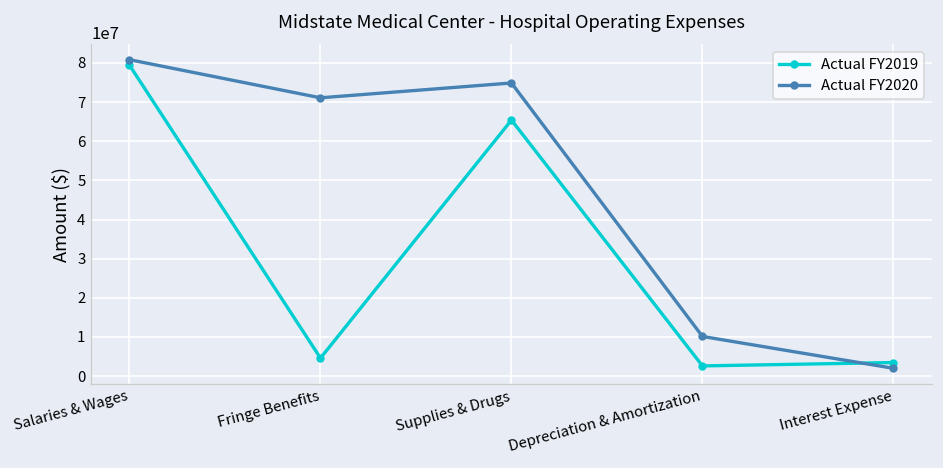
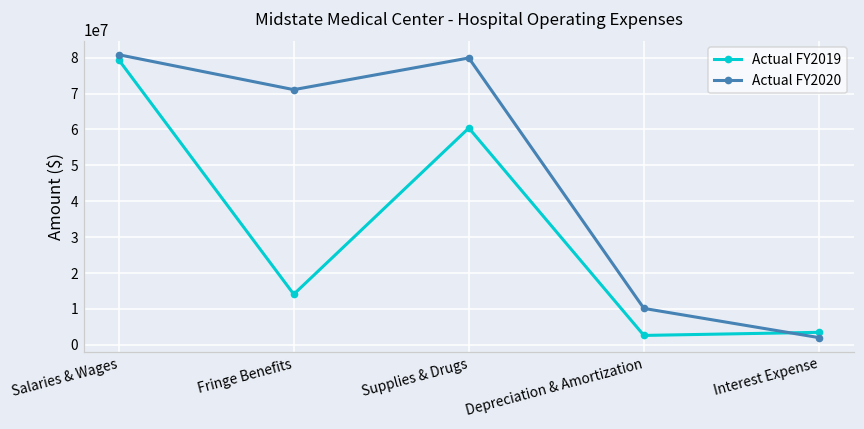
Actual FY2019, Fringe Benefits: 5000000 -> 14000000
Actual FY2019, Supplies & Drugs: 65000000 -> 60000000
Actual FY2020, Supplies & Drugs: 75000000 -> 80000000
